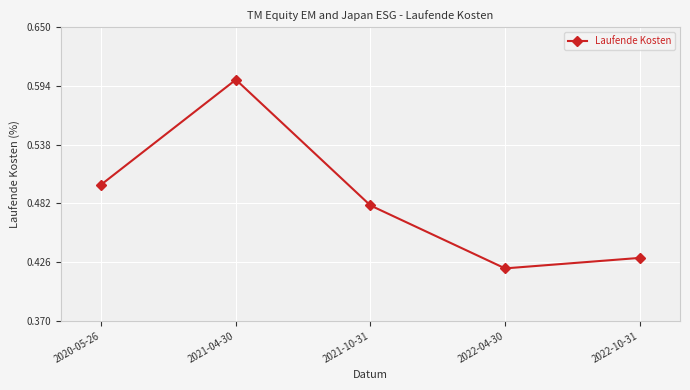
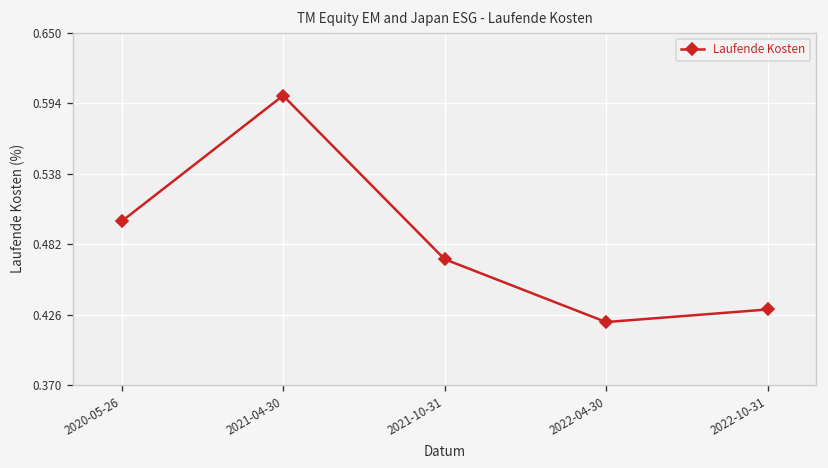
2021-10-31: 0.48 -> 0.47
